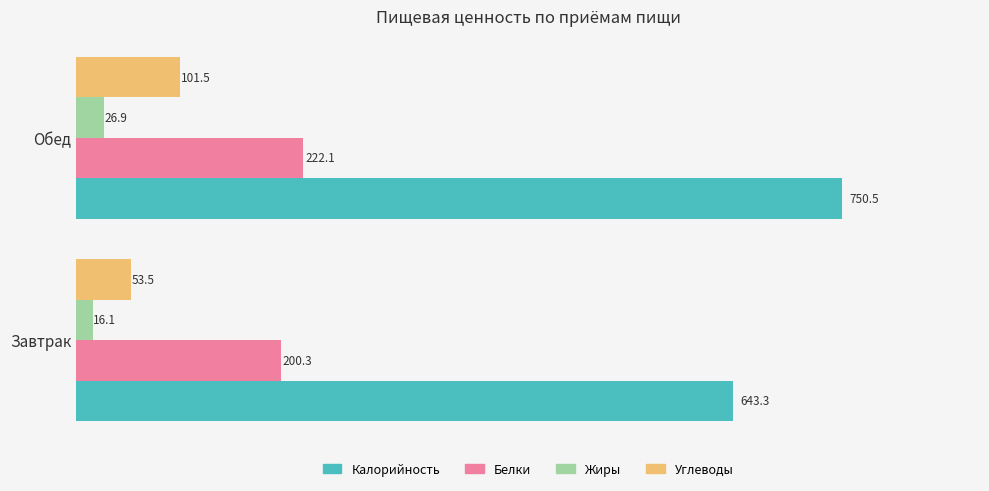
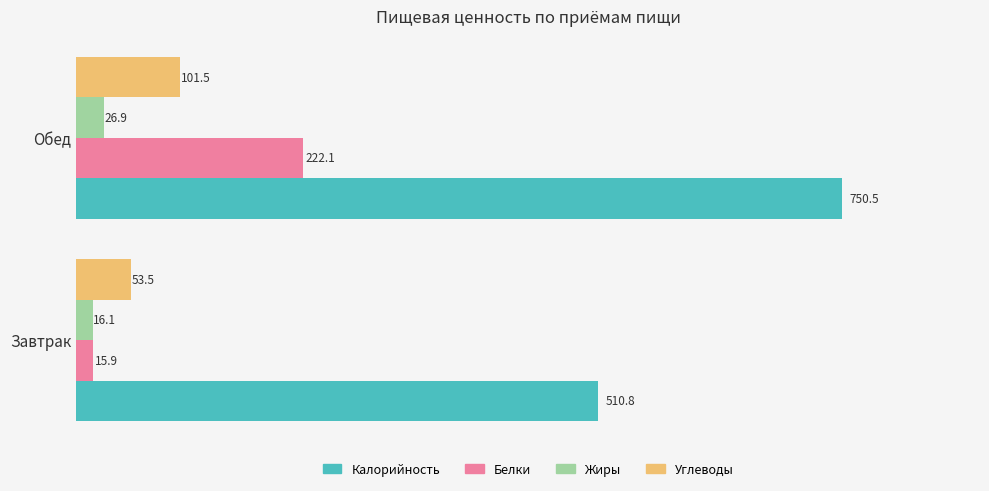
Белки, Завтрак: 200.3 -> 15.9
Калорийность, Завтрак: 643.3 -> 510.8
